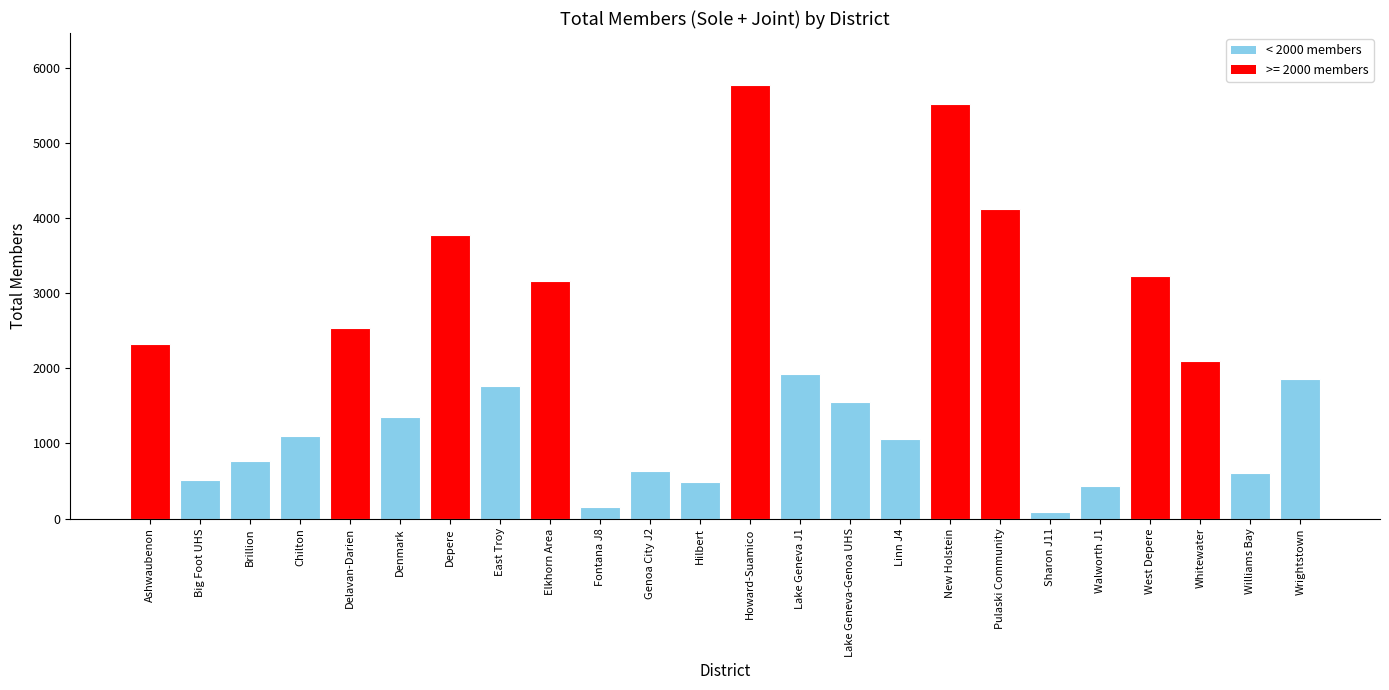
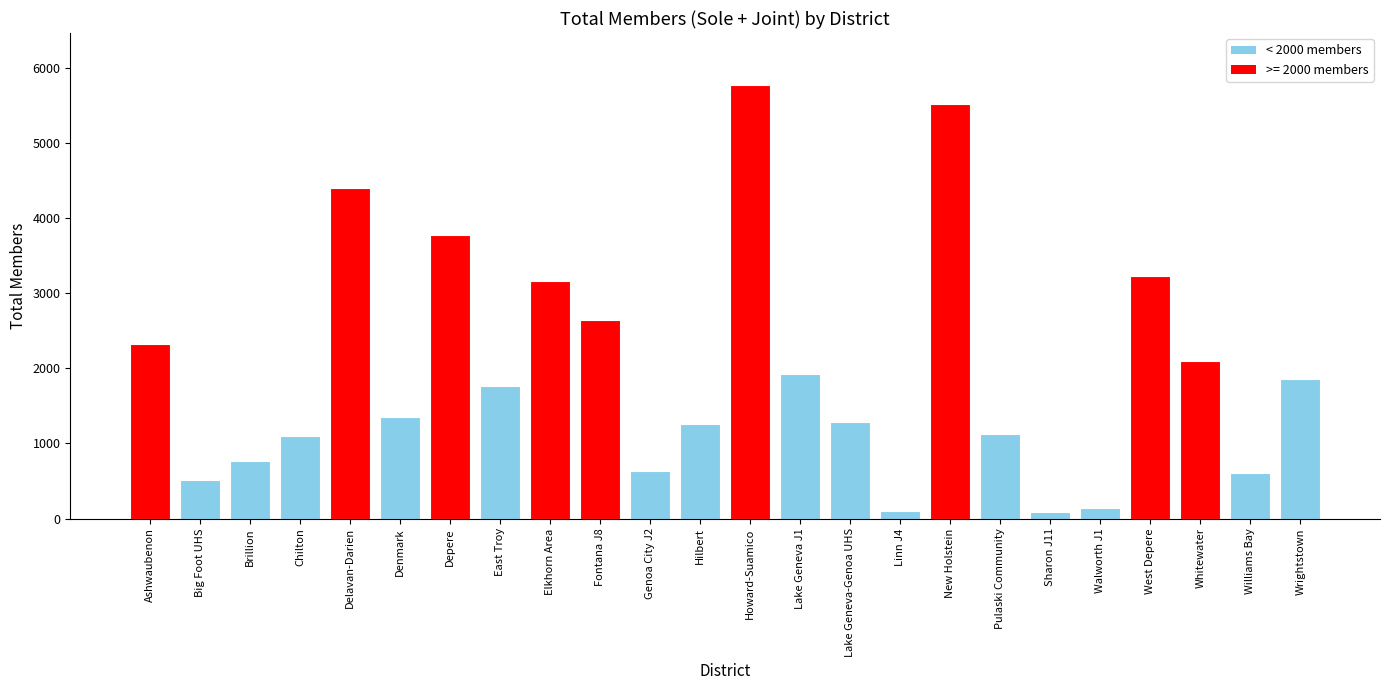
Delavan-Darien: 2500 -> 4400
Fontana J8: 200 -> 2600
Hilbert: 500 -> 1300
Lake Geneva-Genoa UHS: 1600 -> 1300
Linn J4: 1100 -> 100
Pulaski Community: 4100 -> 1100
Walworth J1: 400 -> 100
